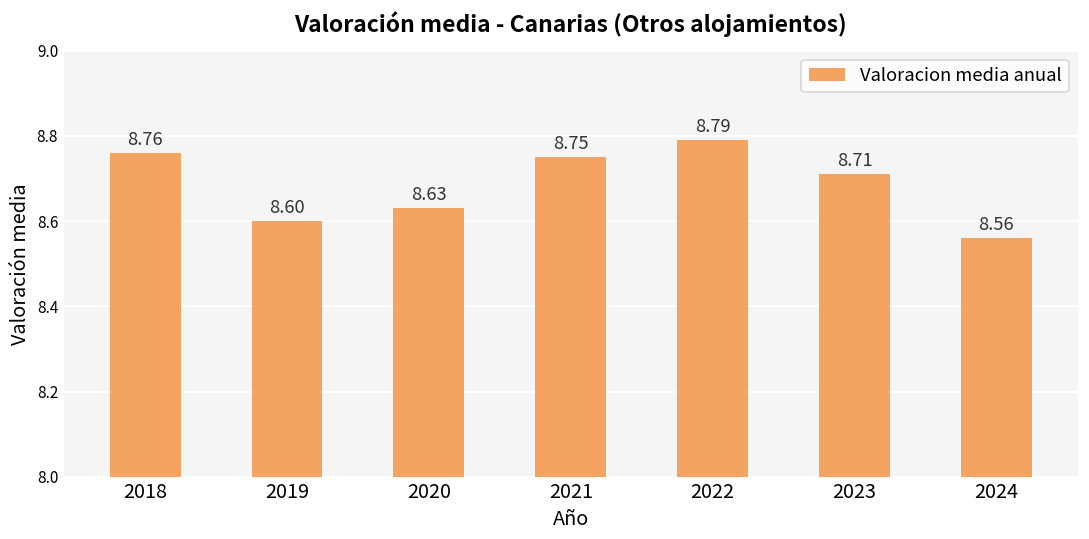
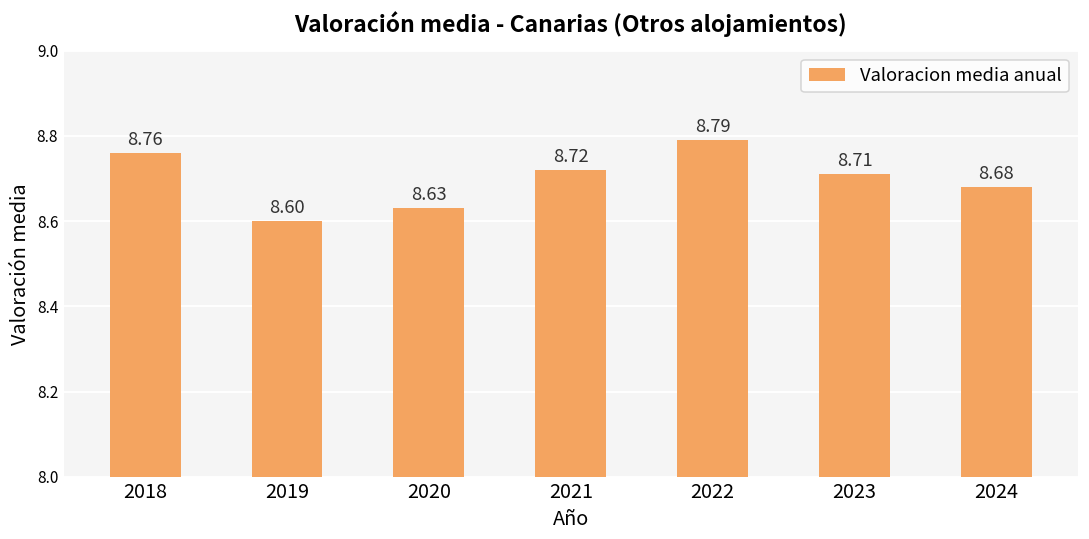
2021: 8.75 -> 8.72
2024: 8.56 -> 8.68
